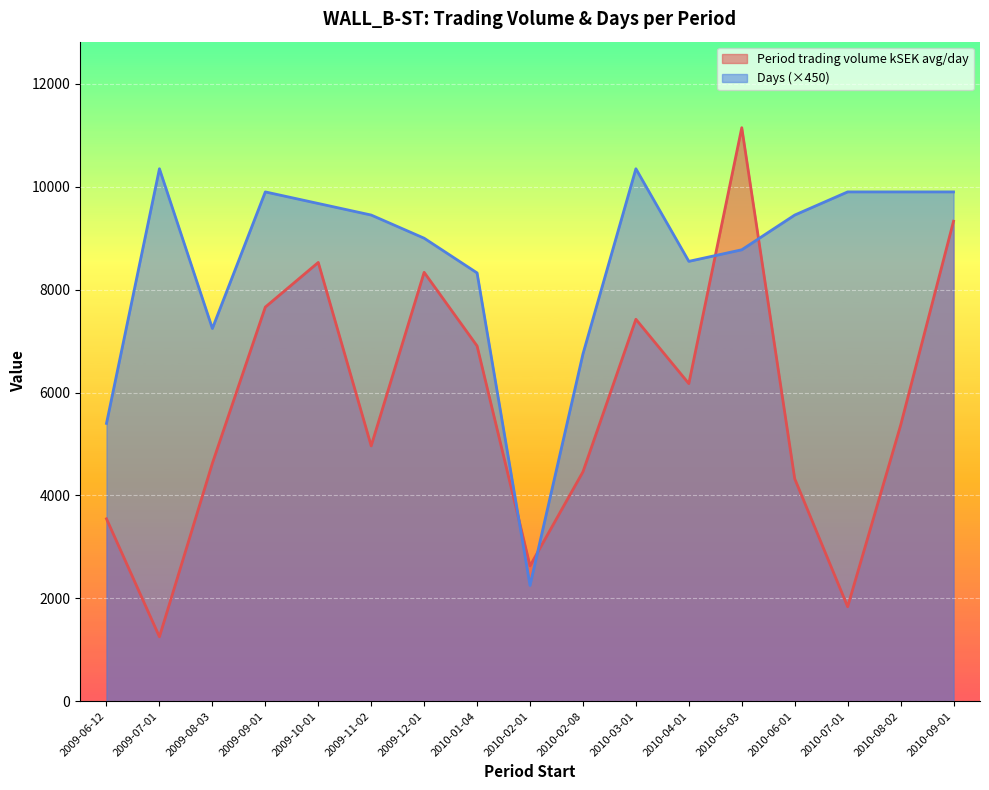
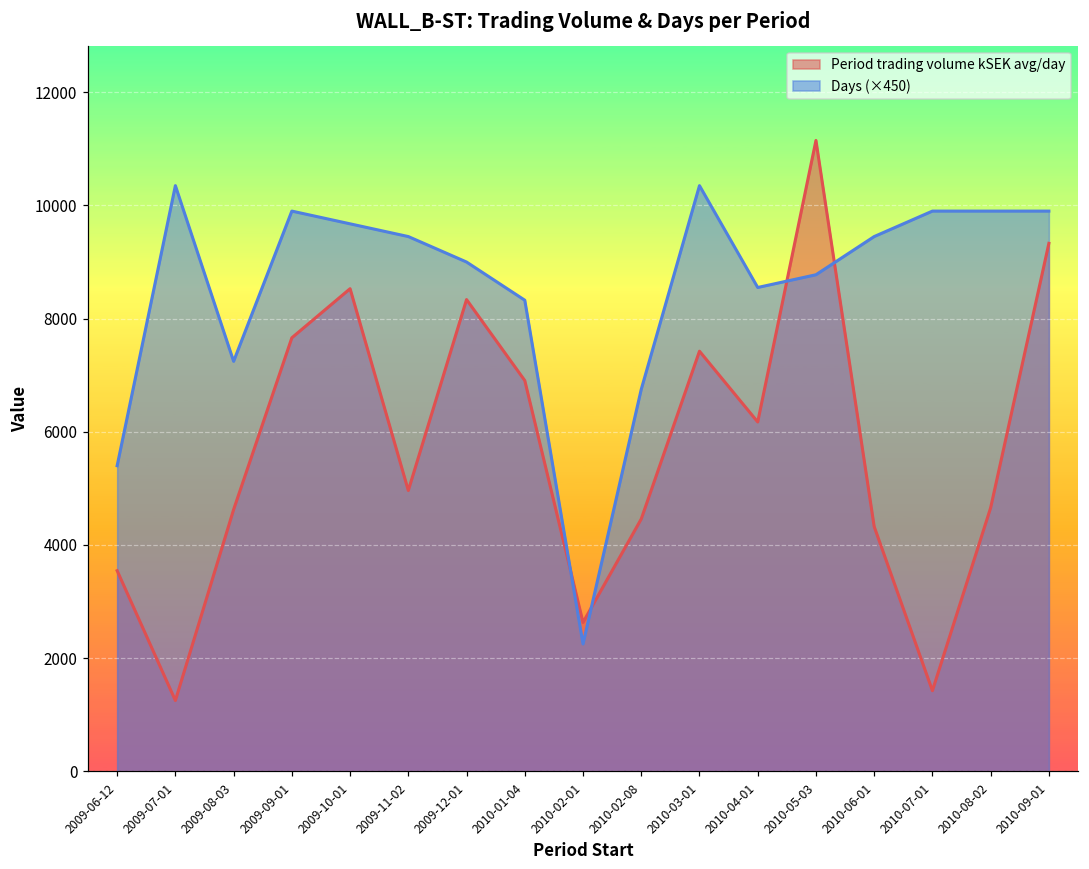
Period trading volume kSEK avg/day, 2010-07-01: 1800 -> 1400
Period trading volume kSEK avg/day, 2010-08-02: 5400 -> 4700
